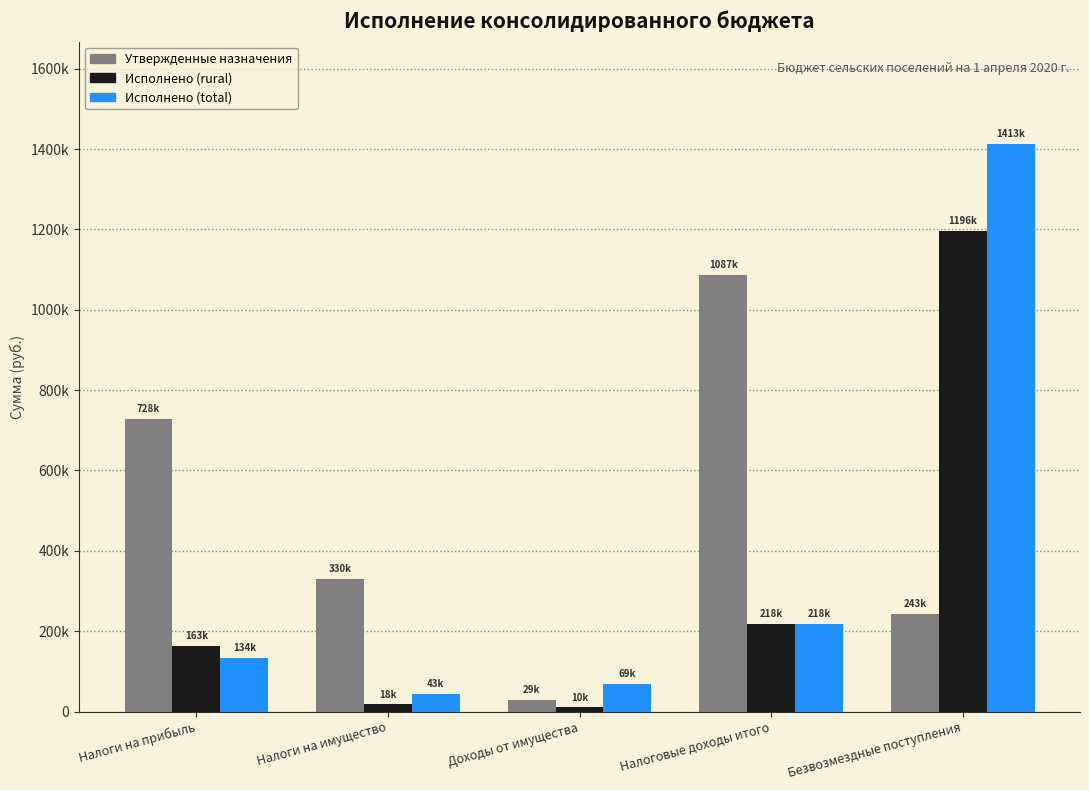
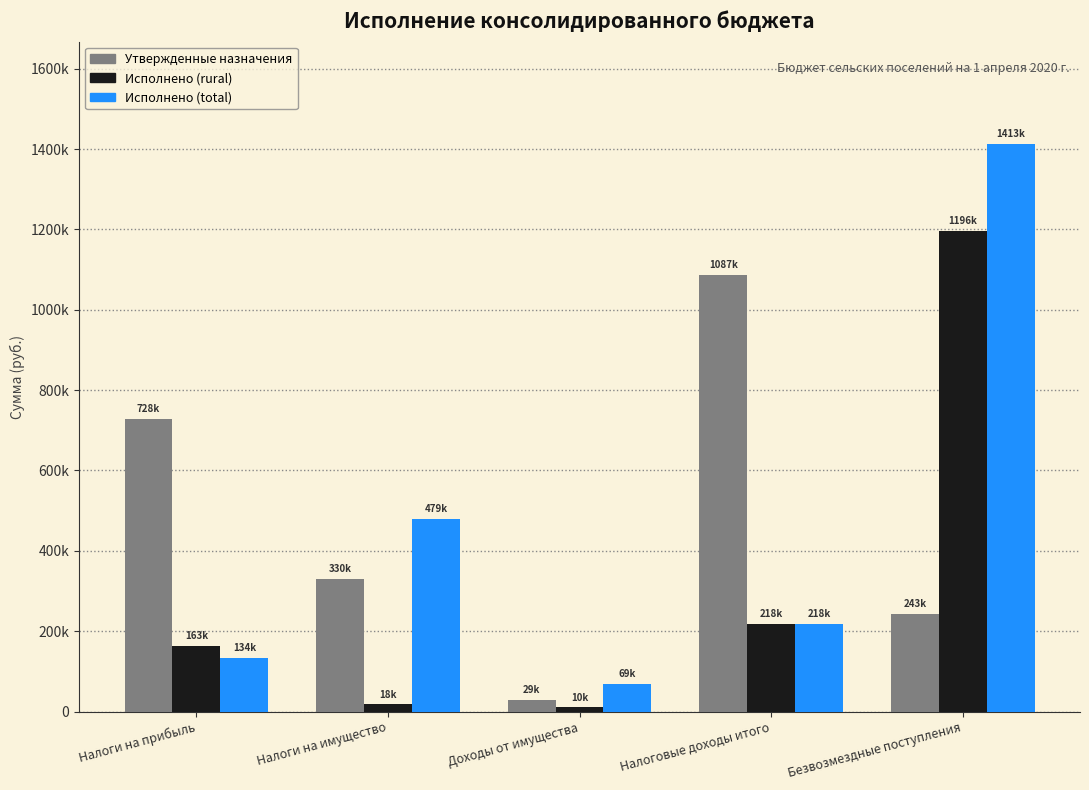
Исполнено (total), Налоги на имущество: 43k -> 479k
